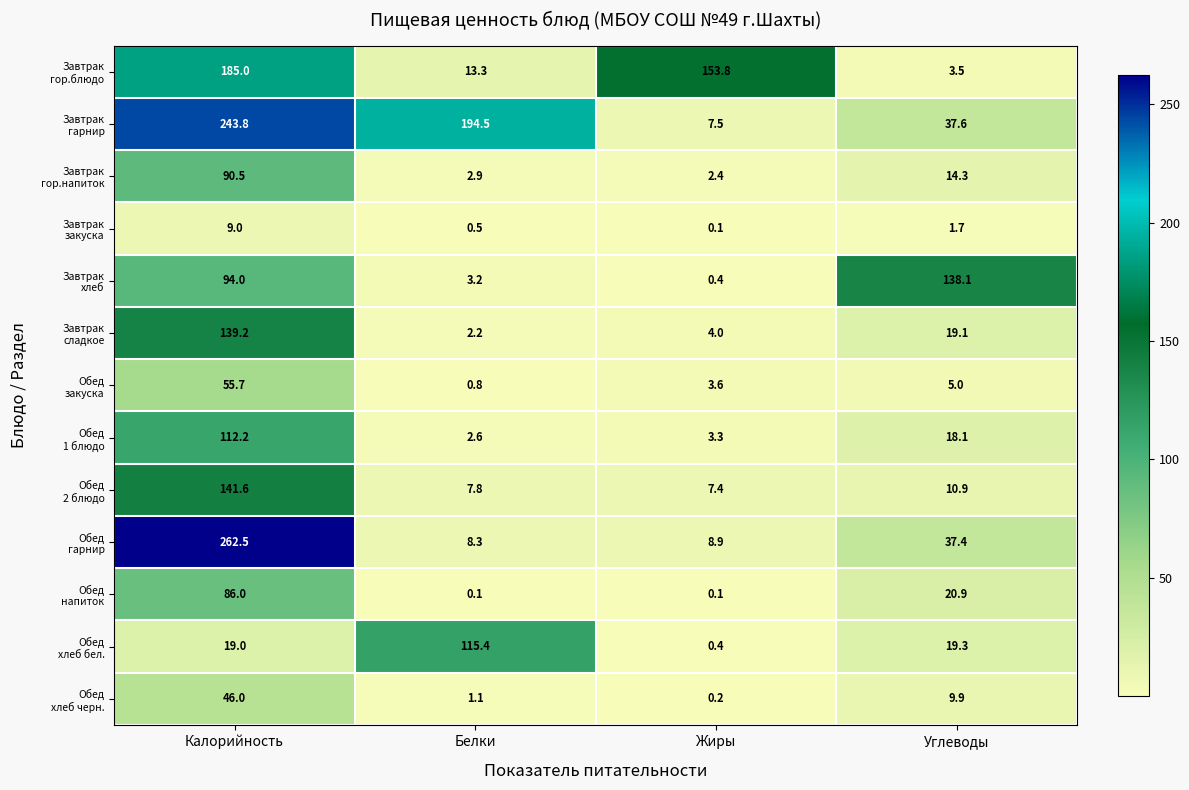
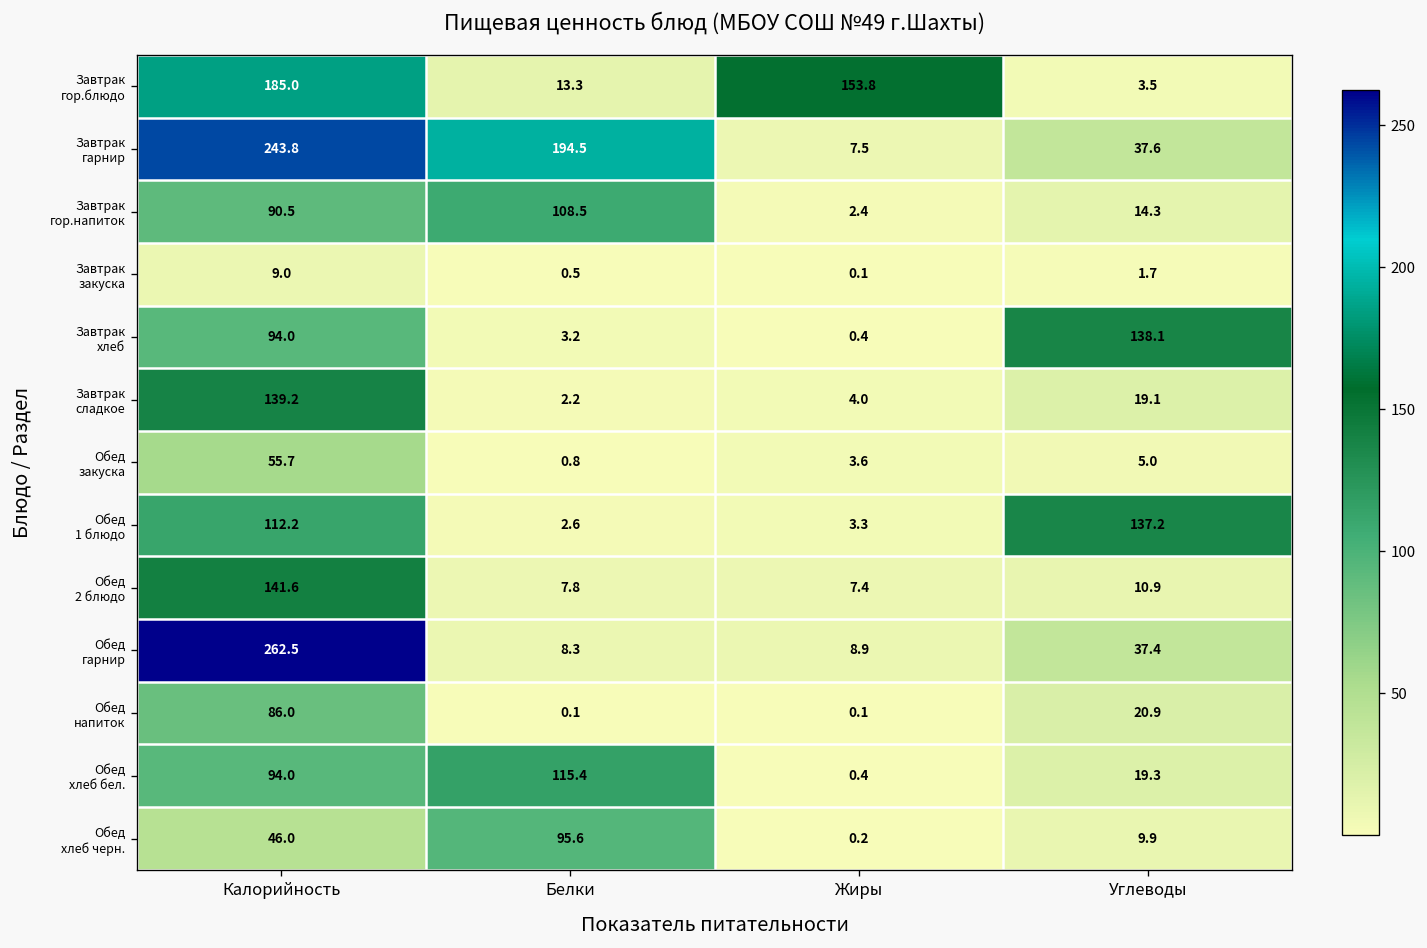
Завтрак гор.напиток, Белки: 2.9 -> 108.5
Обед 1 блюдо, Углеводы: 18.1 -> 137.2
Обед хлеб бел., Калорийность: 19.0 -> 94.0
Обед хлеб черн., Белки: 1.1 -> 95.6
